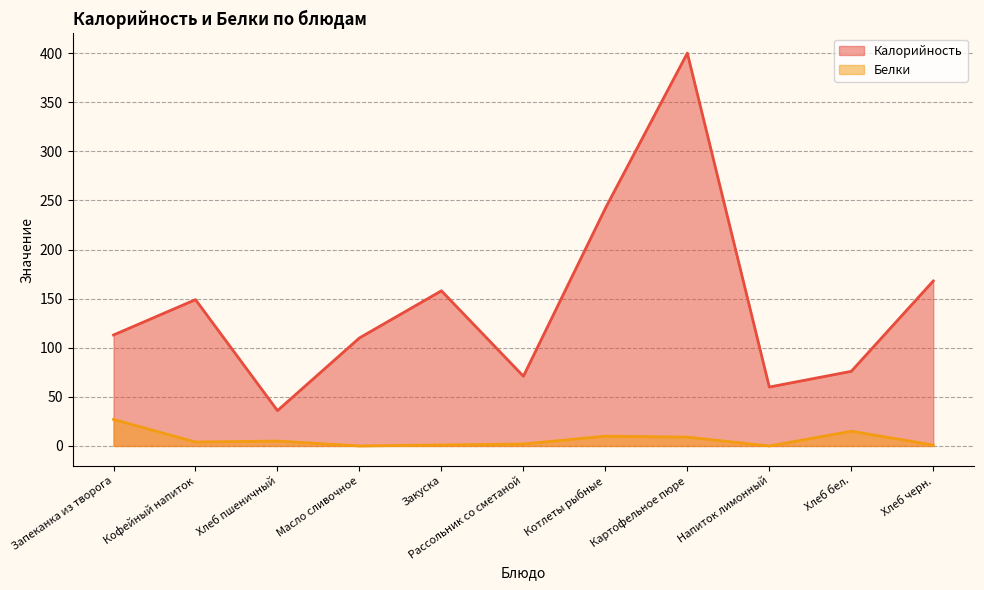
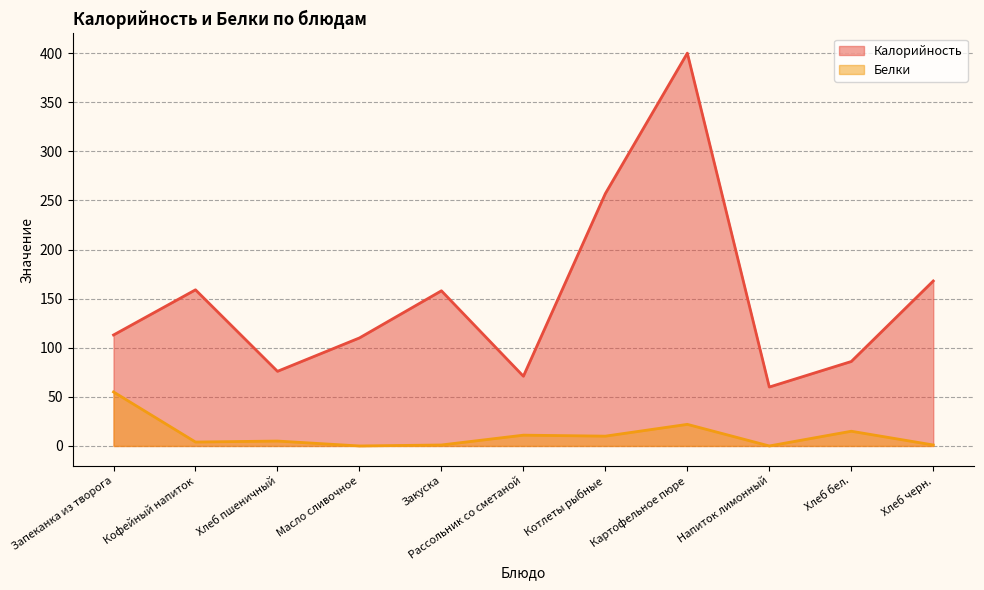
Белки, Запеканка из творога: 30 -> 60
Калорийность, Кофейный напиток: 150 -> 160
Калорийность, Хлеб пшеничный: 40 -> 80
Белки, Рассольник со сметаной: 0 -> 10
Калорийность, Котлеты рыбные: 240 -> 260
Белки, Картофельное пюре: 10 -> 20
Калорийность, Хлеб бел.: 80 -> 90
